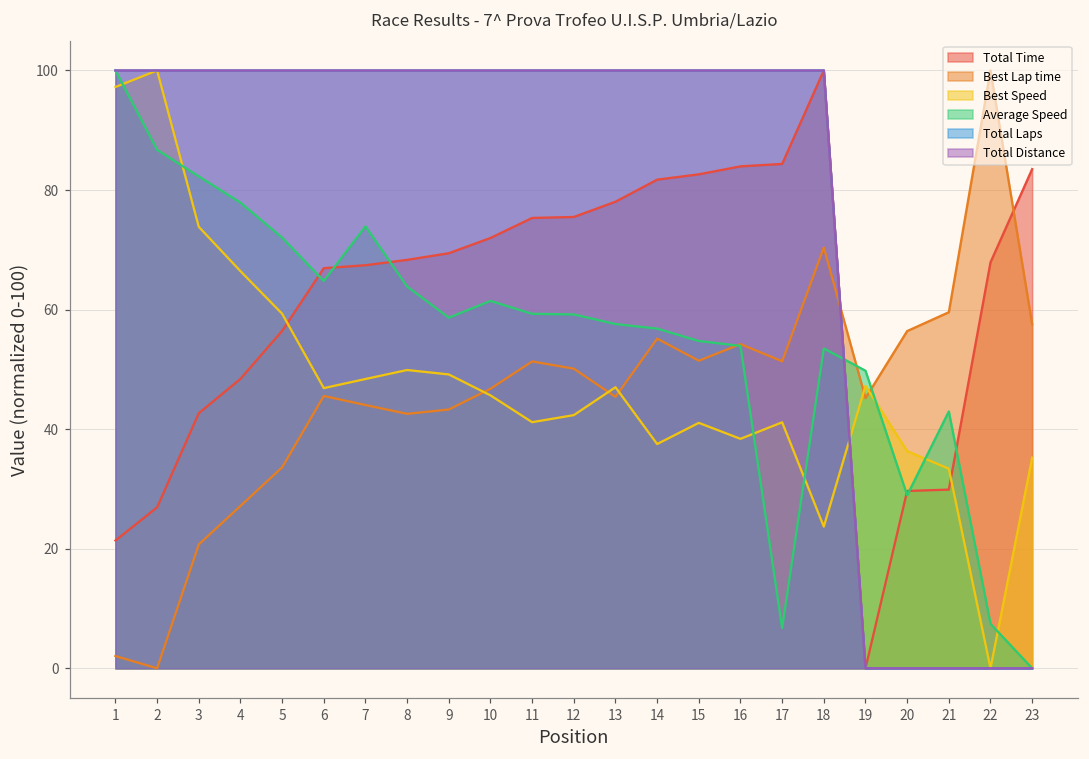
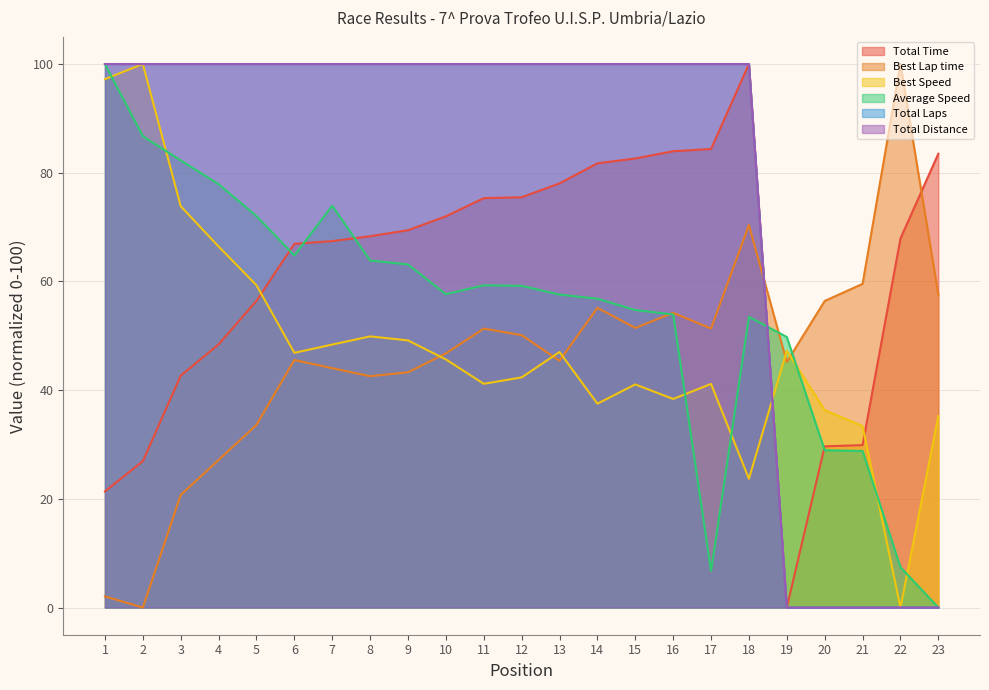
Average Speed, 9: 59 -> 63
Average Speed, 10: 61 -> 58
Average Speed, 21: 43 -> 29
